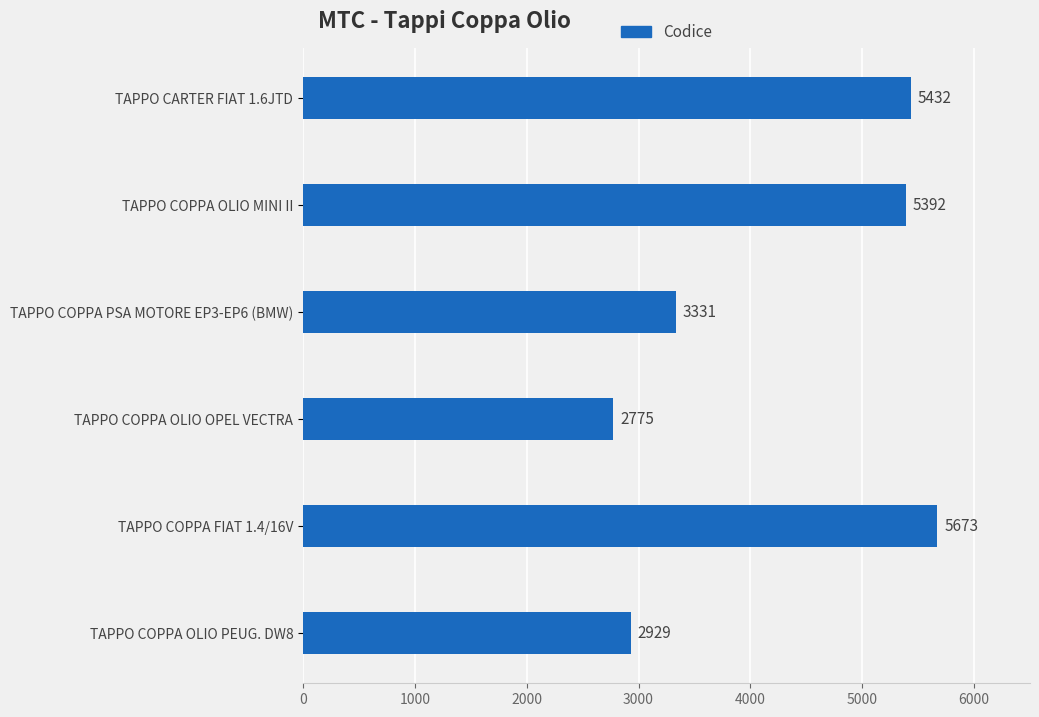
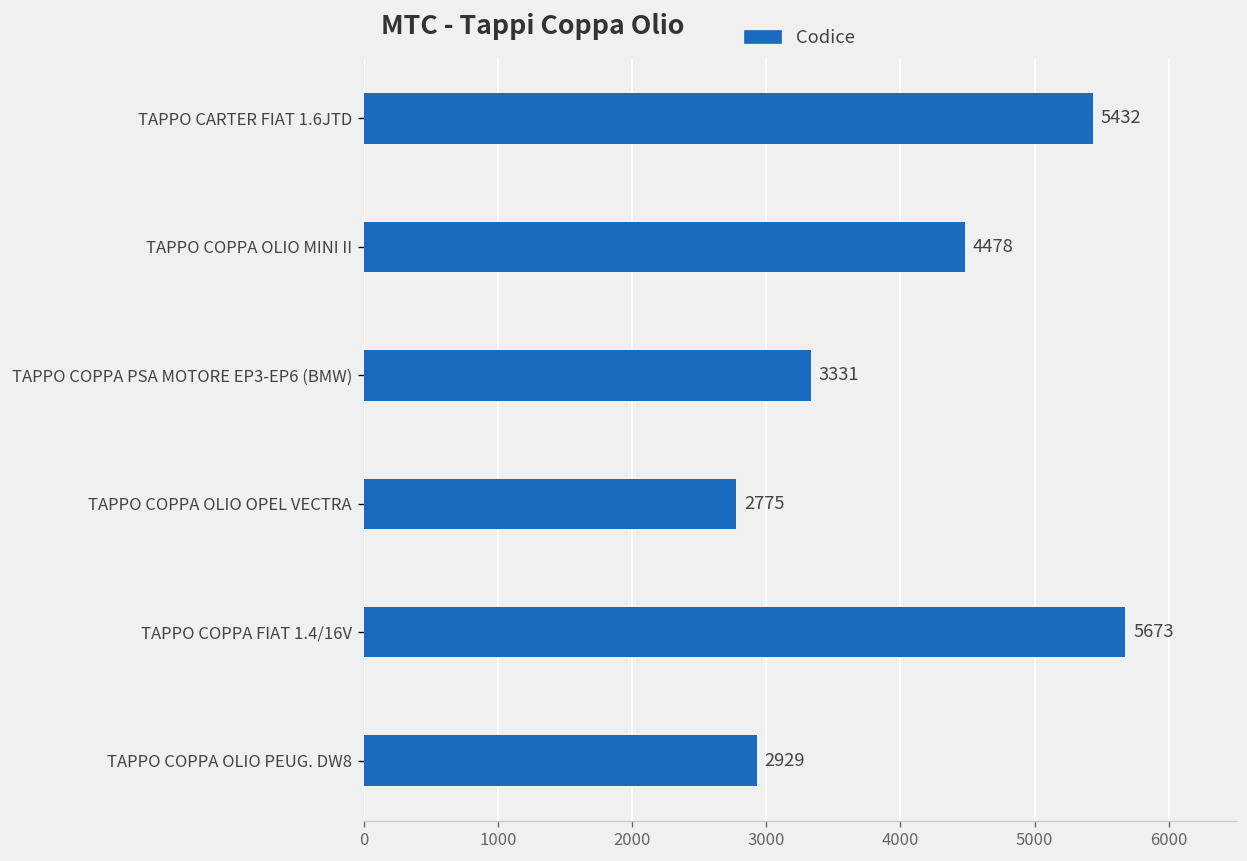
TAPPO COPPA OLIO MINI II: 5392 -> 4478
